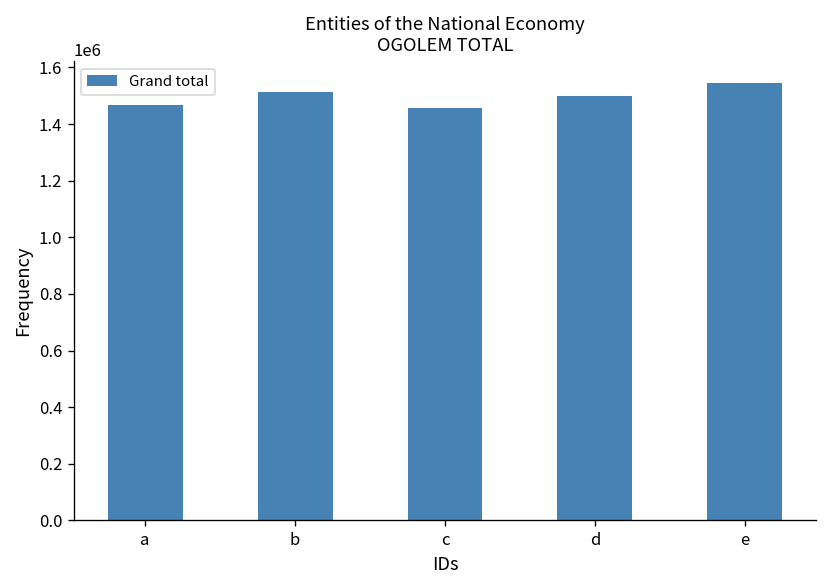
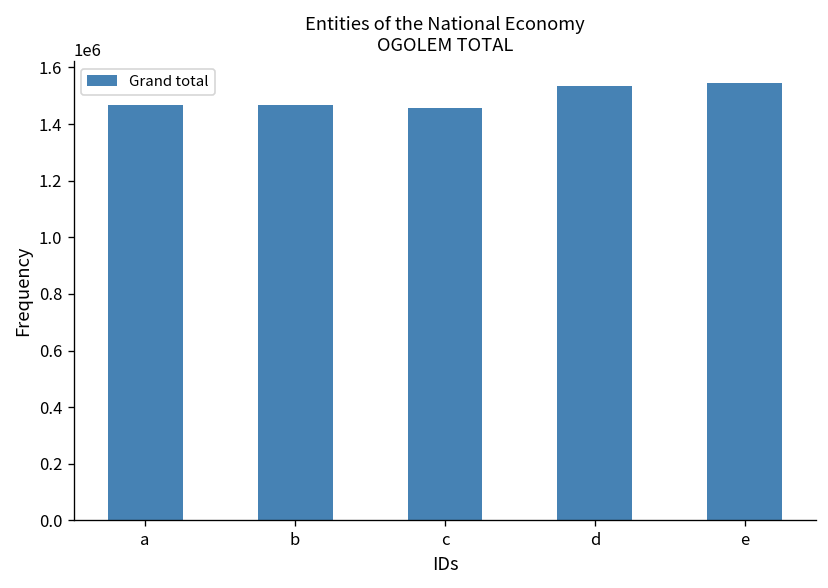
b: 1510000 -> 1470000
d: 1500000 -> 1530000
